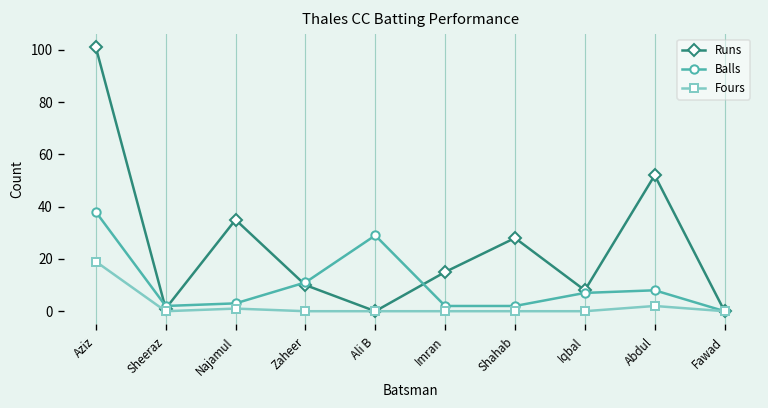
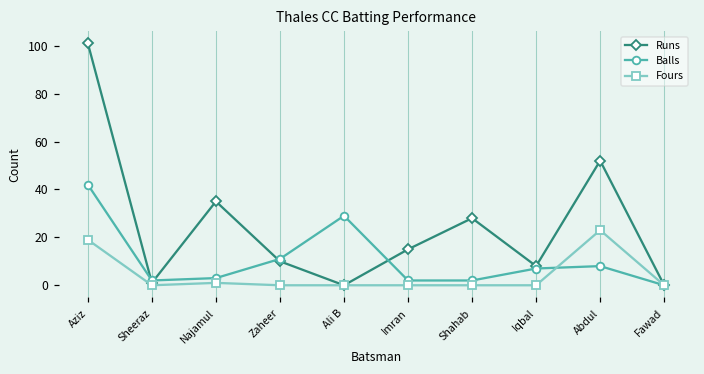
Balls, Aziz: 38 -> 42
Fours, Abdul: 2 -> 23
